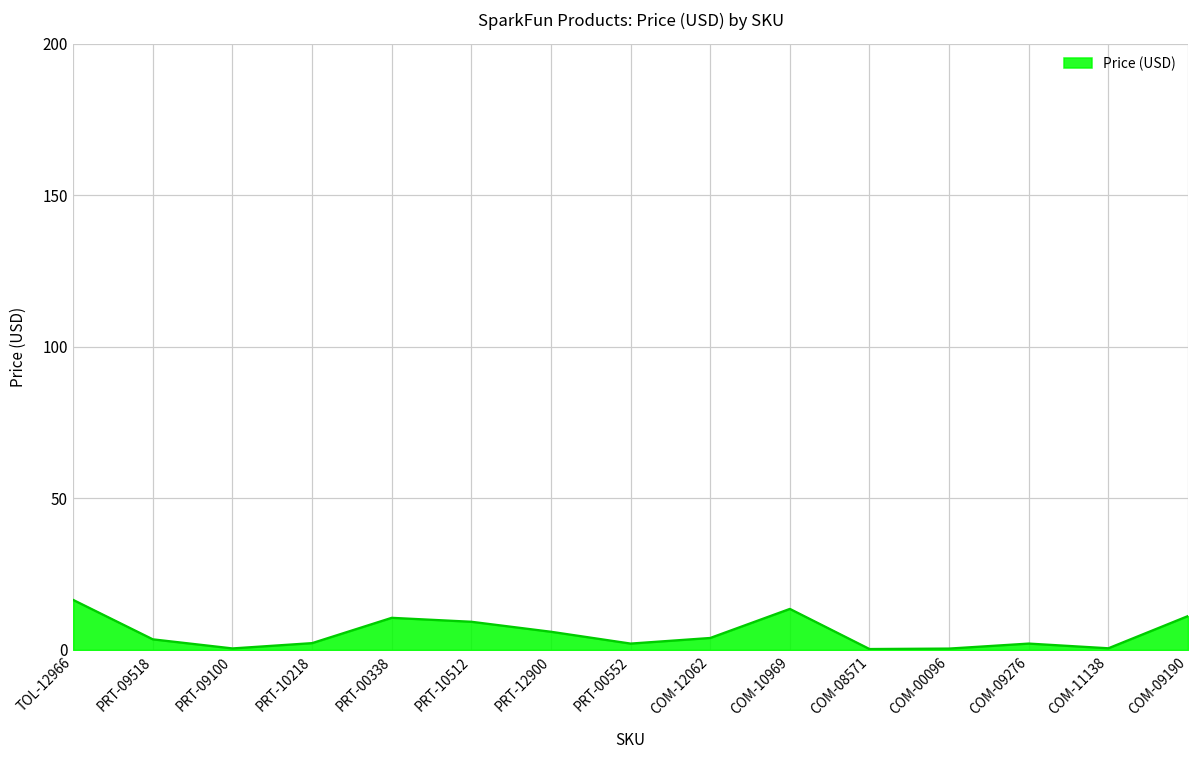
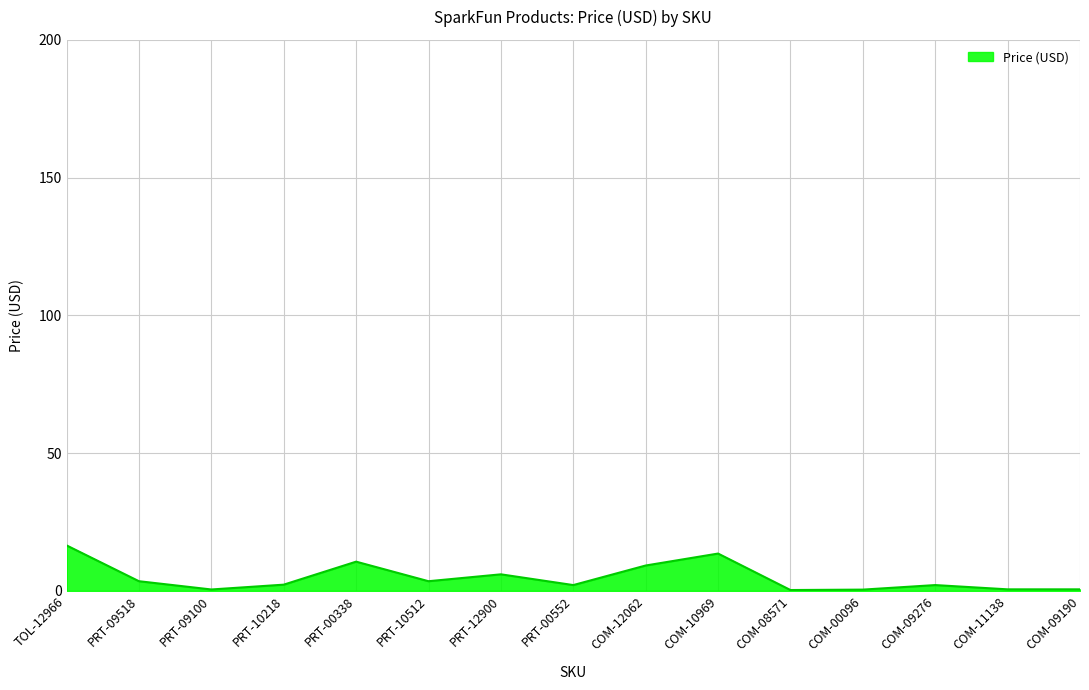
PRT-10512: 9 -> 4
COM-12062: 4 -> 9
COM-09190: 11 -> 1
